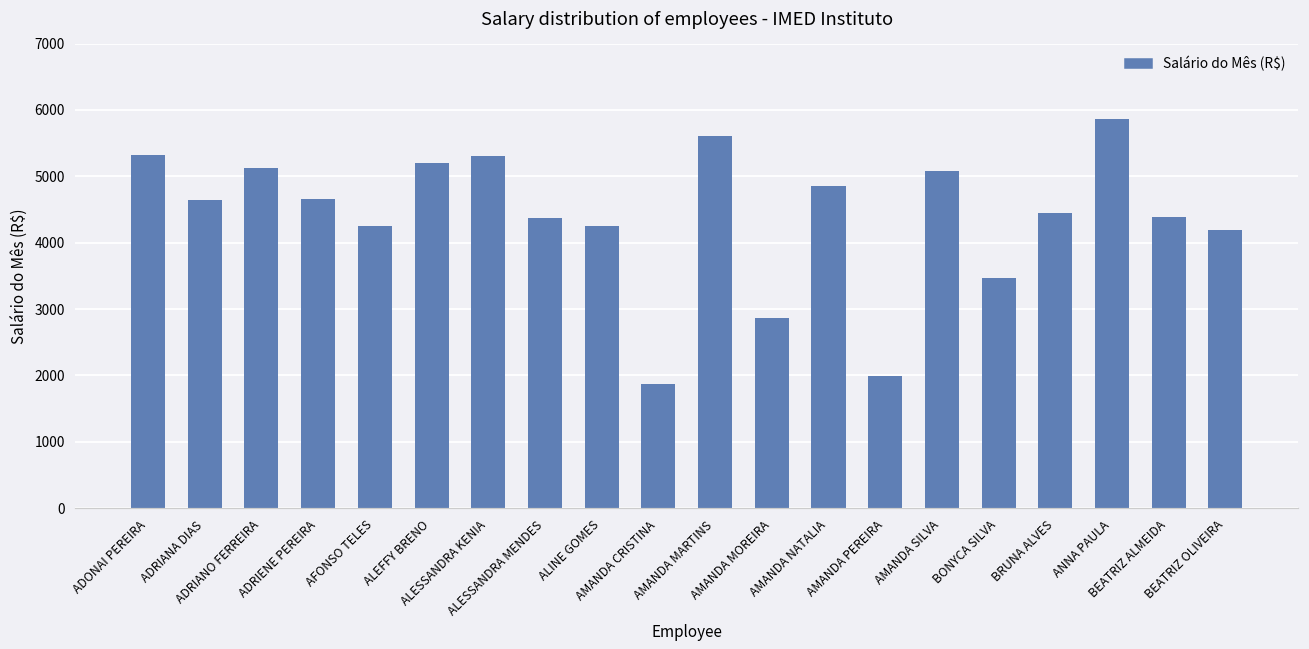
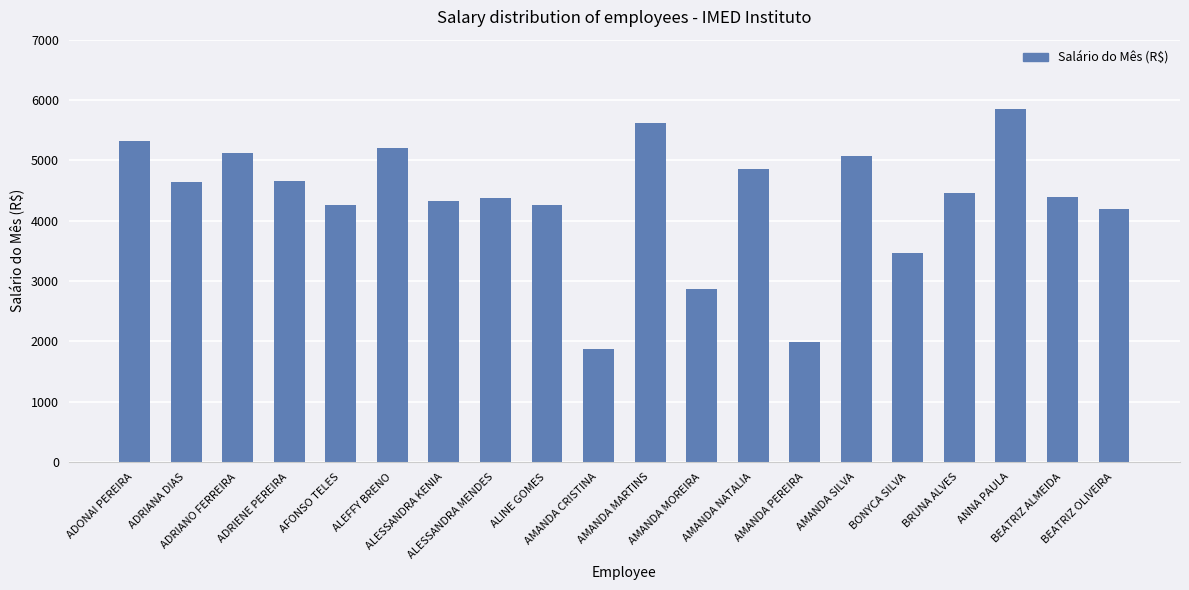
ALESSANDRA KENIA: 5300 -> 4300
